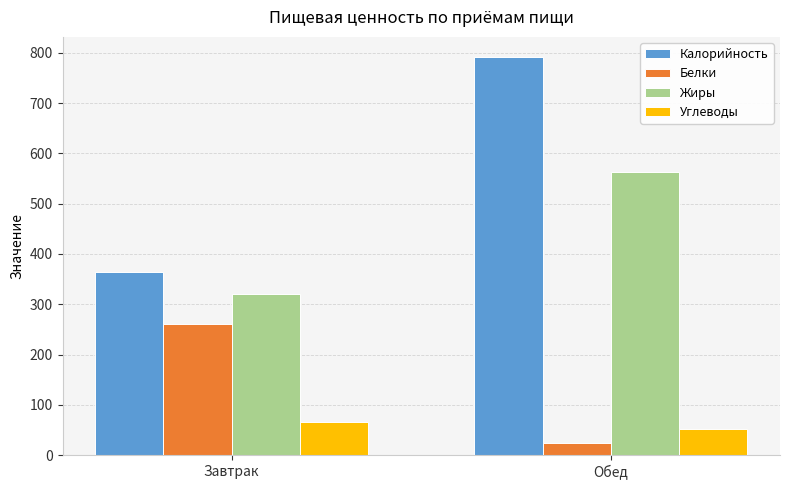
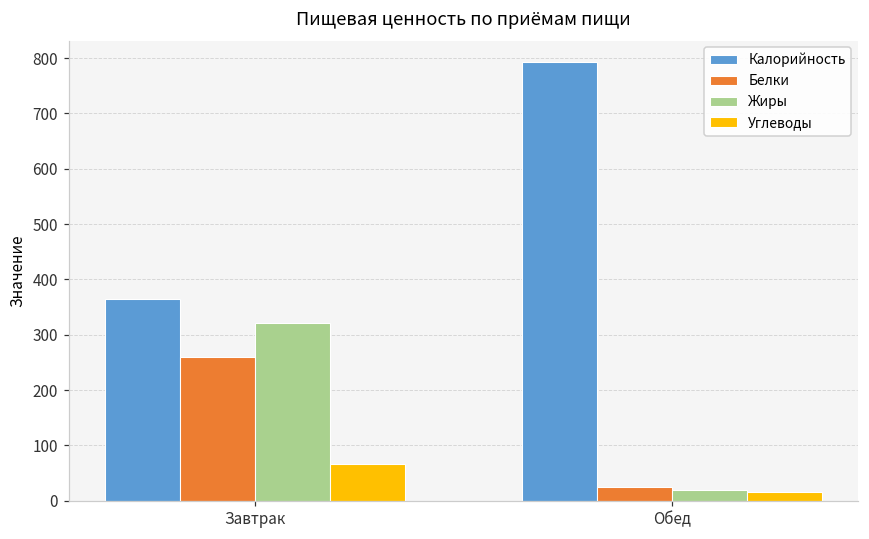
Жиры, Обед: 560 -> 20
Углеводы, Обед: 50 -> 20
